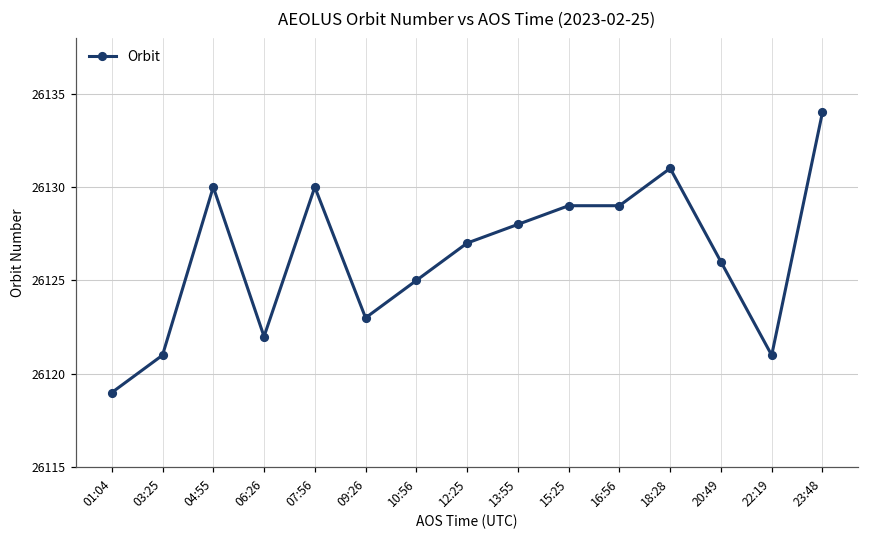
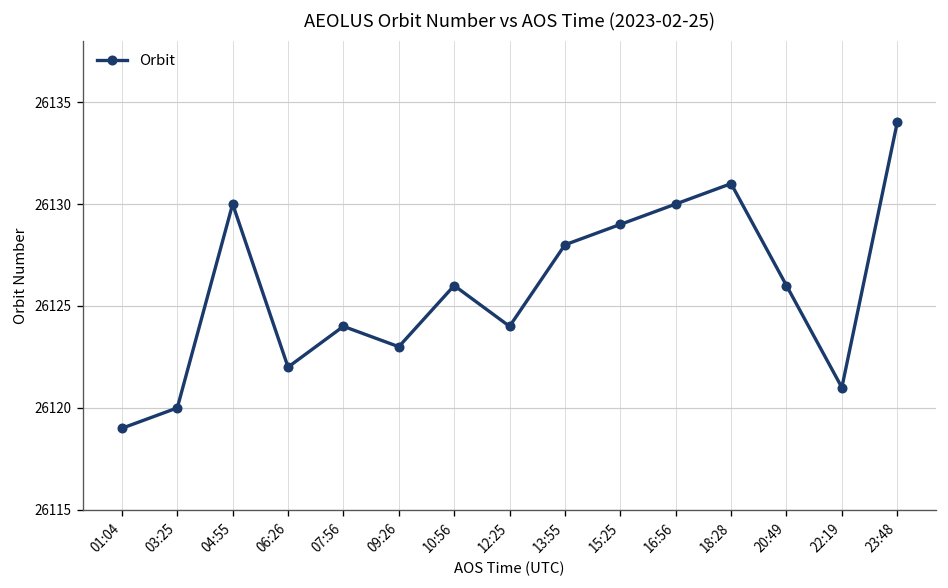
03:25: 26121 -> 26120
07:56: 26130 -> 26124
10:56: 26125 -> 26126
12:25: 26127 -> 26124
16:56: 26129 -> 26130
